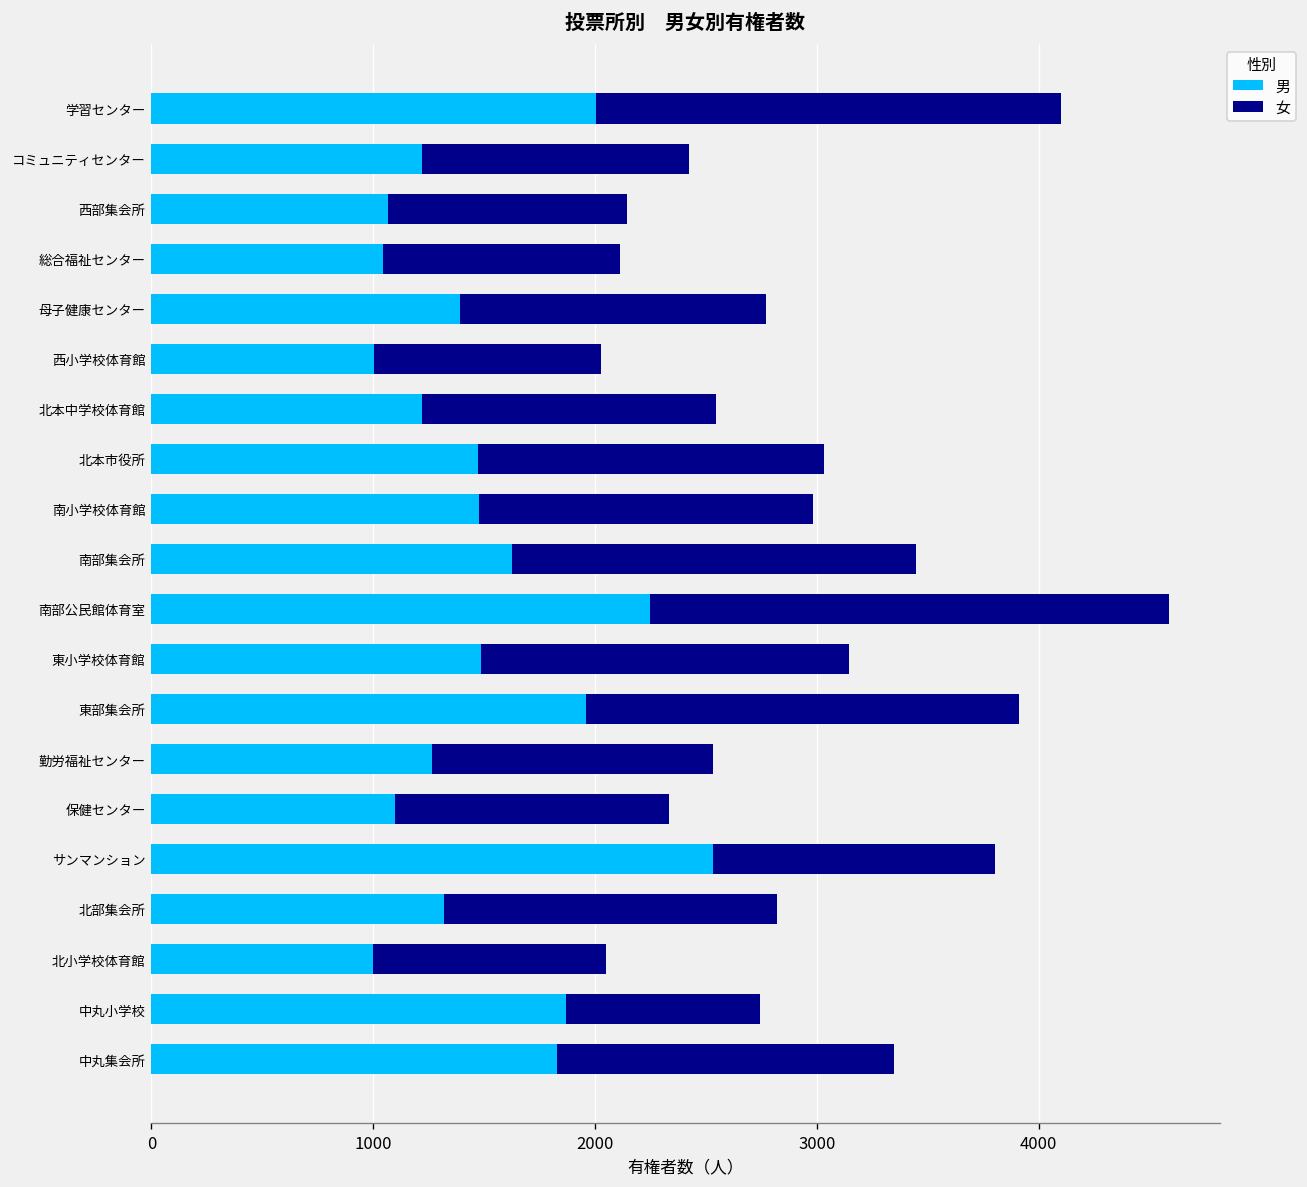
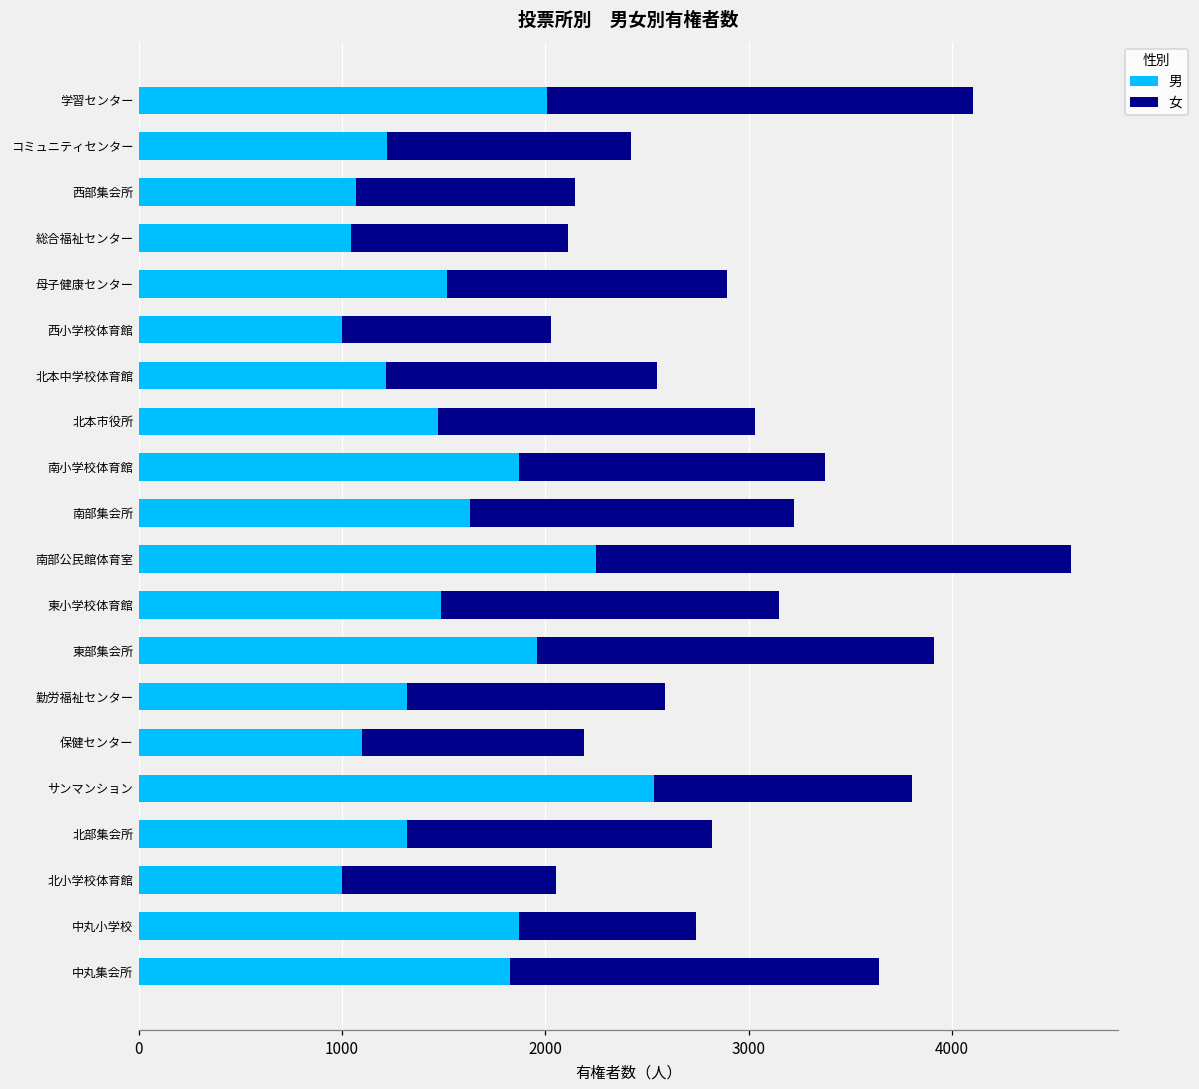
男, 母子健康センター: 1390 -> 1520
男, 南小学校体育館: 1480 -> 1870
女, 南部集会所: 1820 -> 1600
男, 勤労福祉センター: 1270 -> 1320
女, 保健センター: 1240 -> 1090
女, 中丸集会所: 1520 -> 1810
